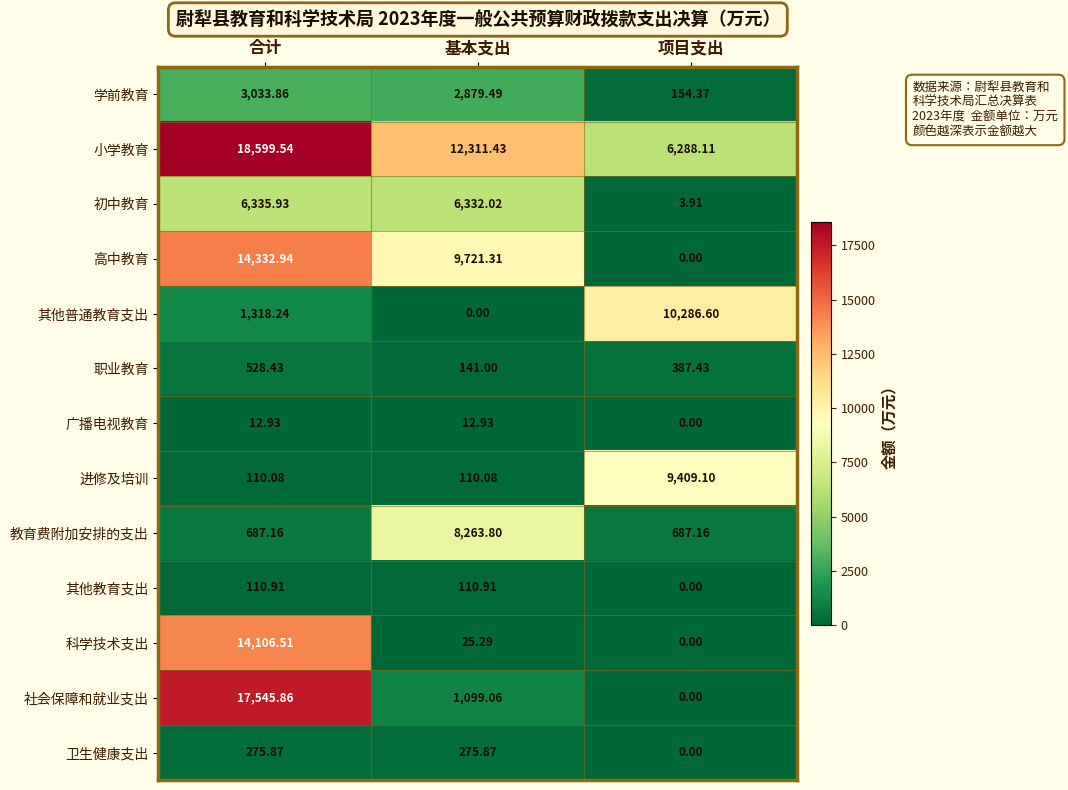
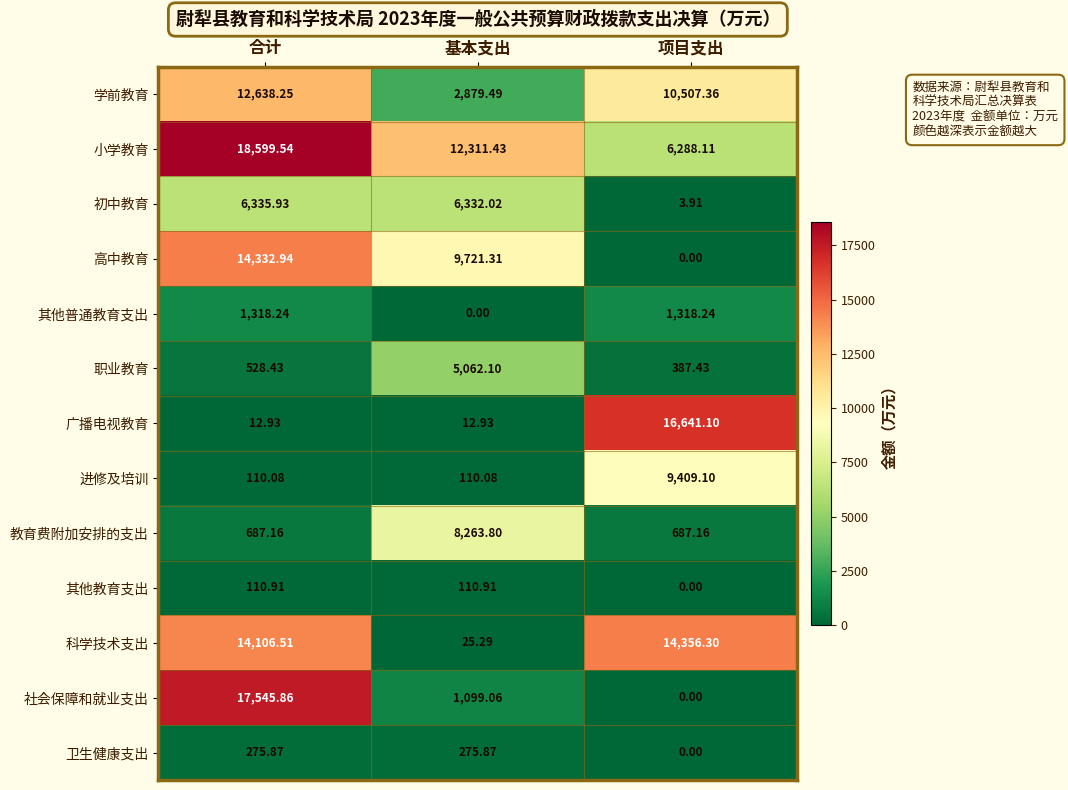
学前教育, 合计: 3,033.86 -> 12,638.25
学前教育, 项目支出: 154.37 -> 10,507.36
其他普通教育支出, 项目支出: 10,286.60 -> 1,318.24
职业教育, 基本支出: 141.00 -> 5,062.10
广播电视教育, 项目支出: 0.00 -> 16,641.10
科学技术支出, 项目支出: 0.00 -> 14,356.30
